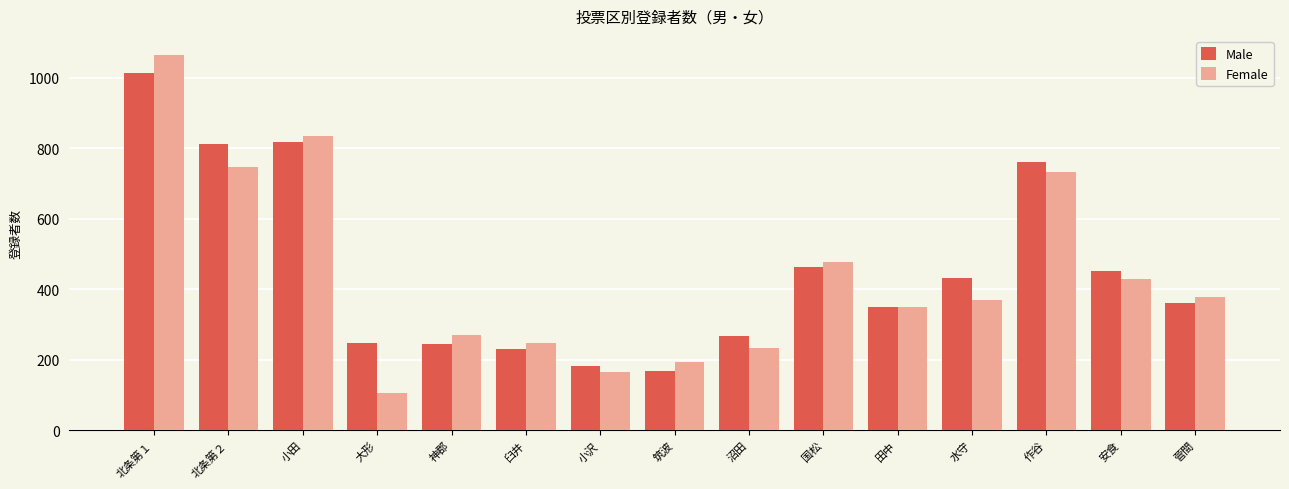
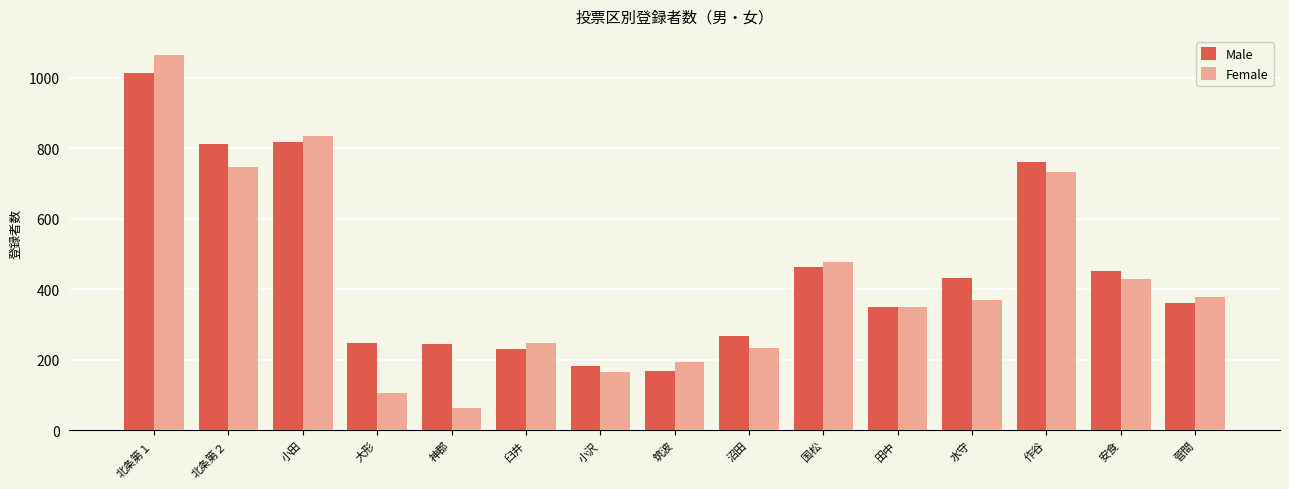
Female, 神郡: 270 -> 60
